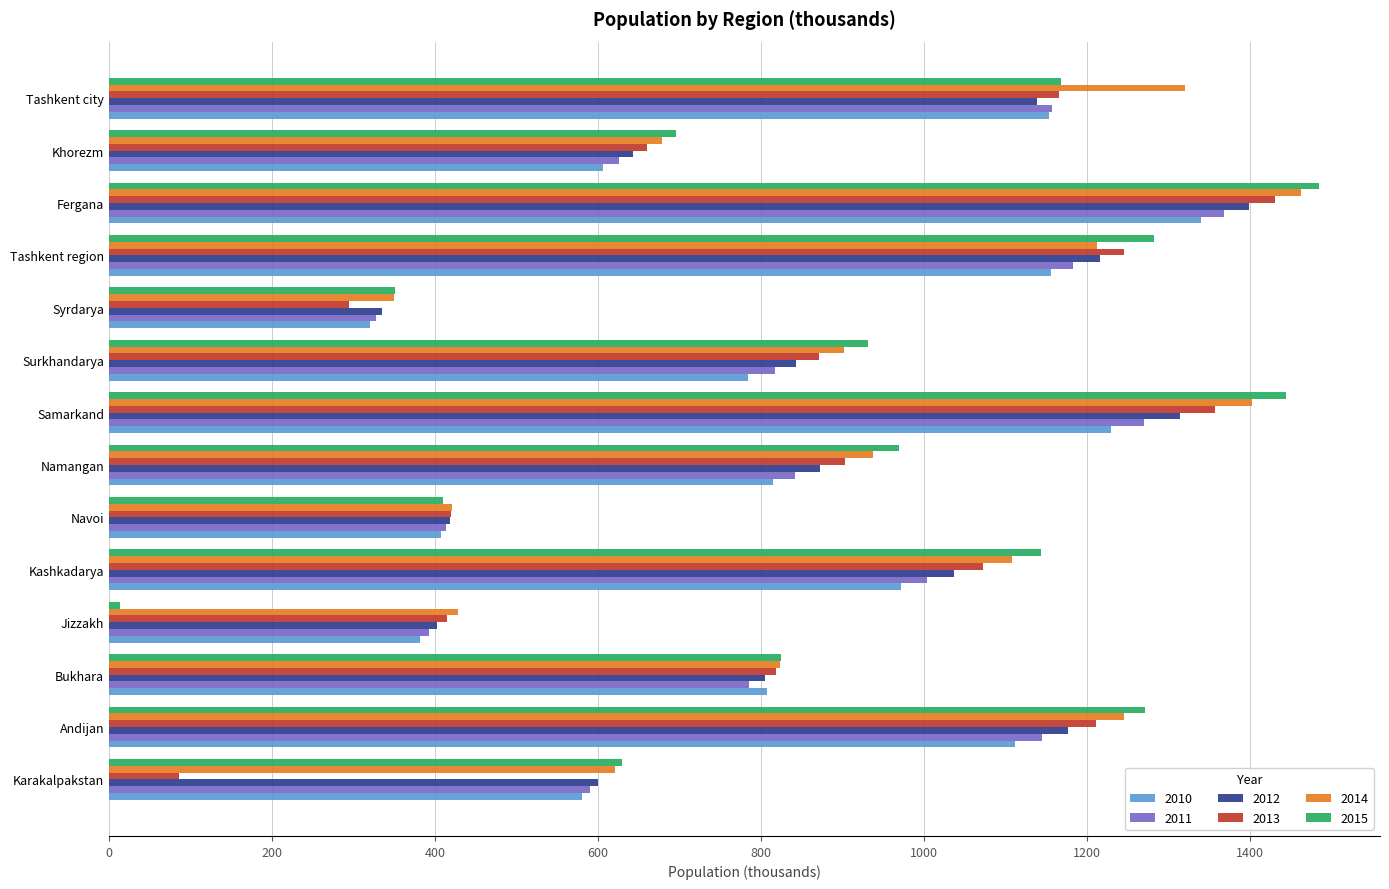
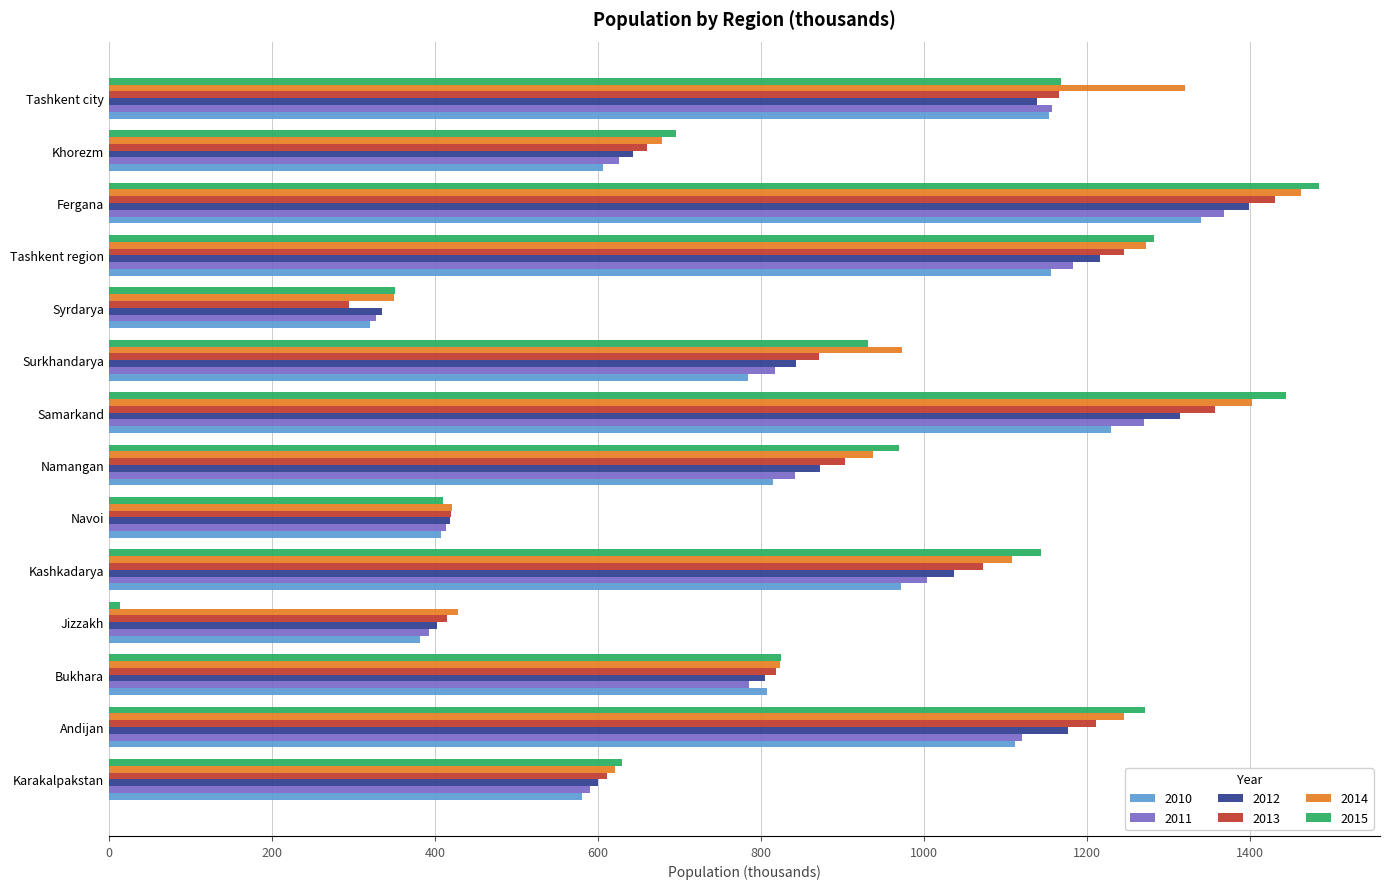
2014, Tashkent region: 1210 -> 1270
2014, Surkhandarya: 900 -> 970
2011, Andijan: 1140 -> 1120
2013, Karakalpakstan: 90 -> 610
